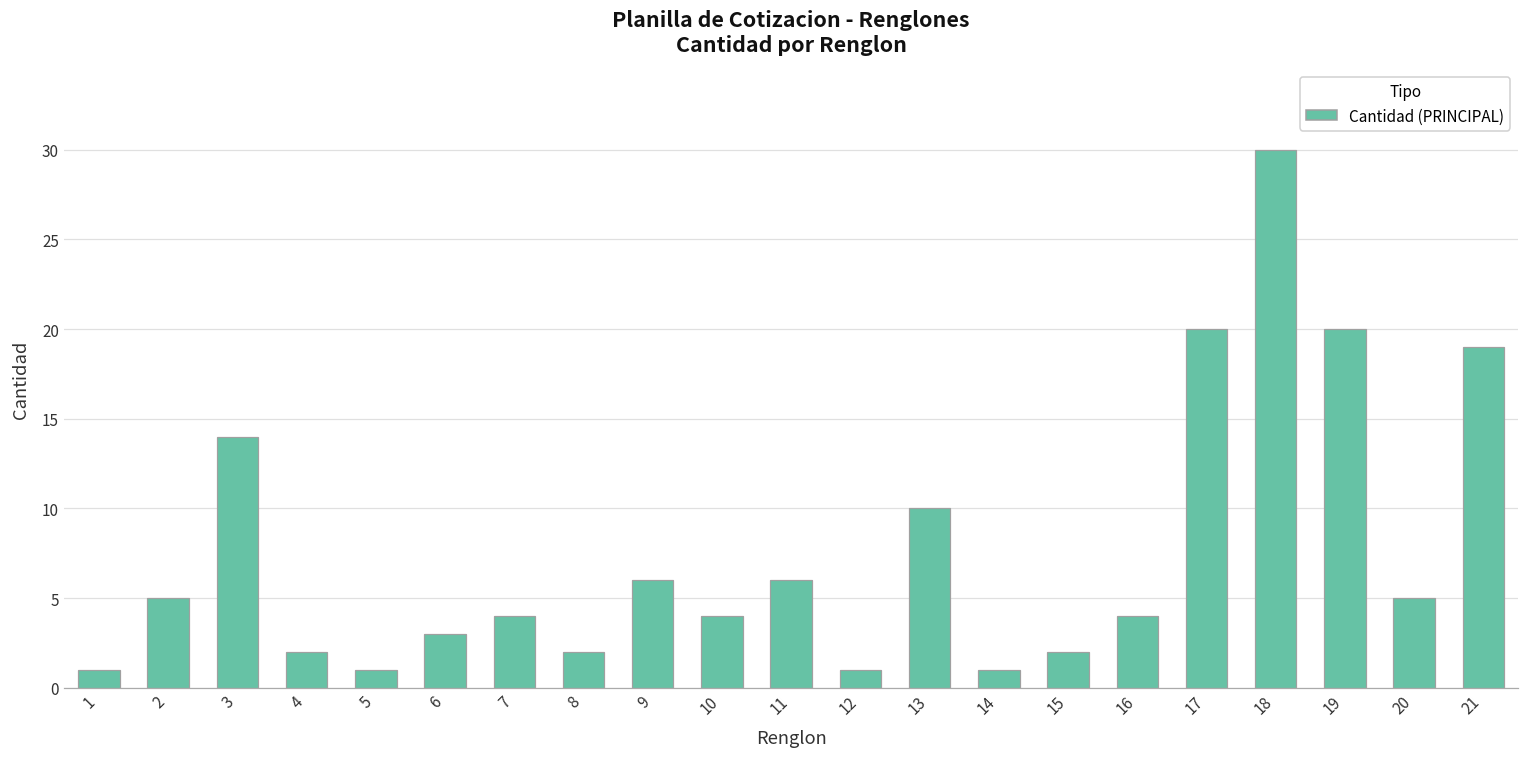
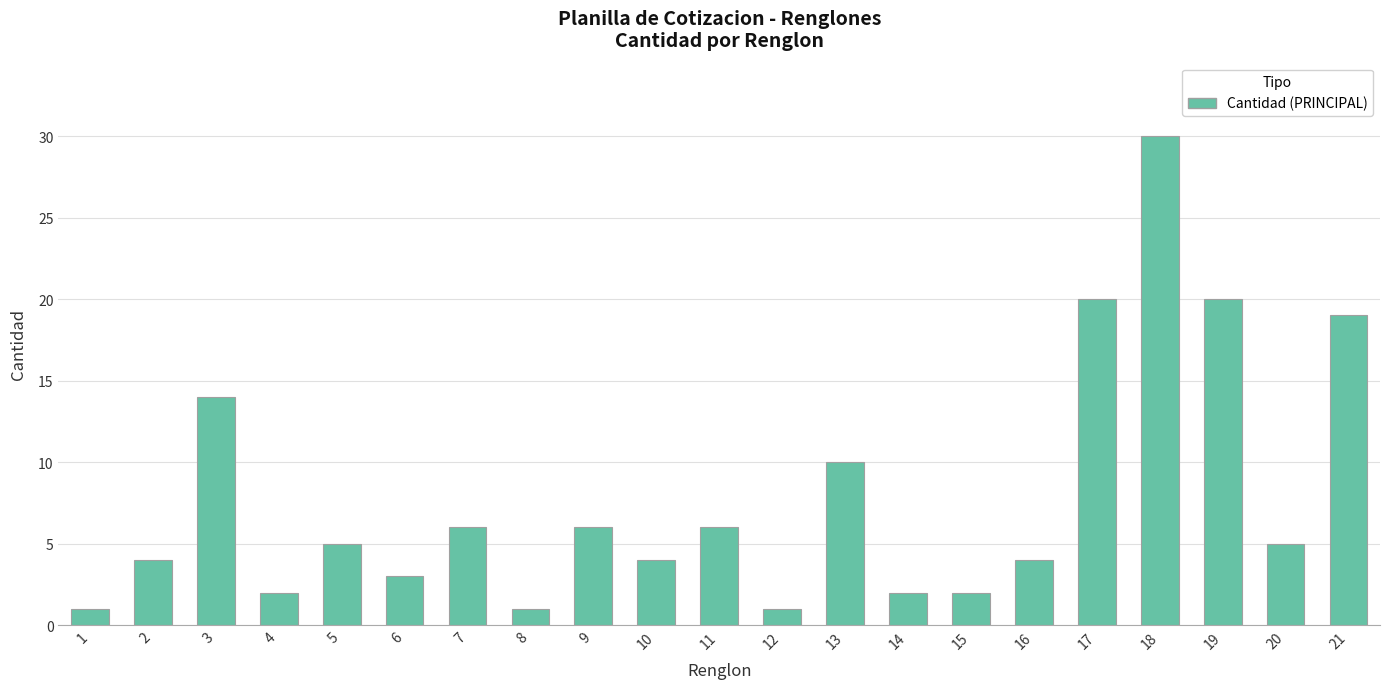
2: 5 -> 4
5: 1 -> 5
7: 4 -> 6
8: 2 -> 1
14: 1 -> 2
